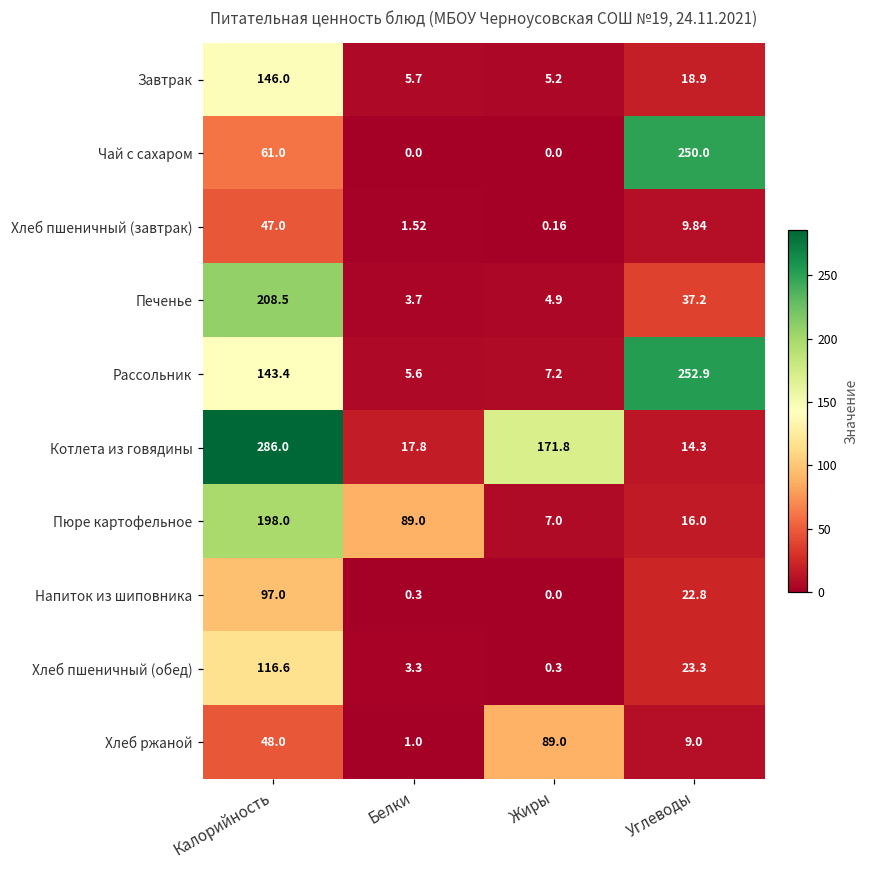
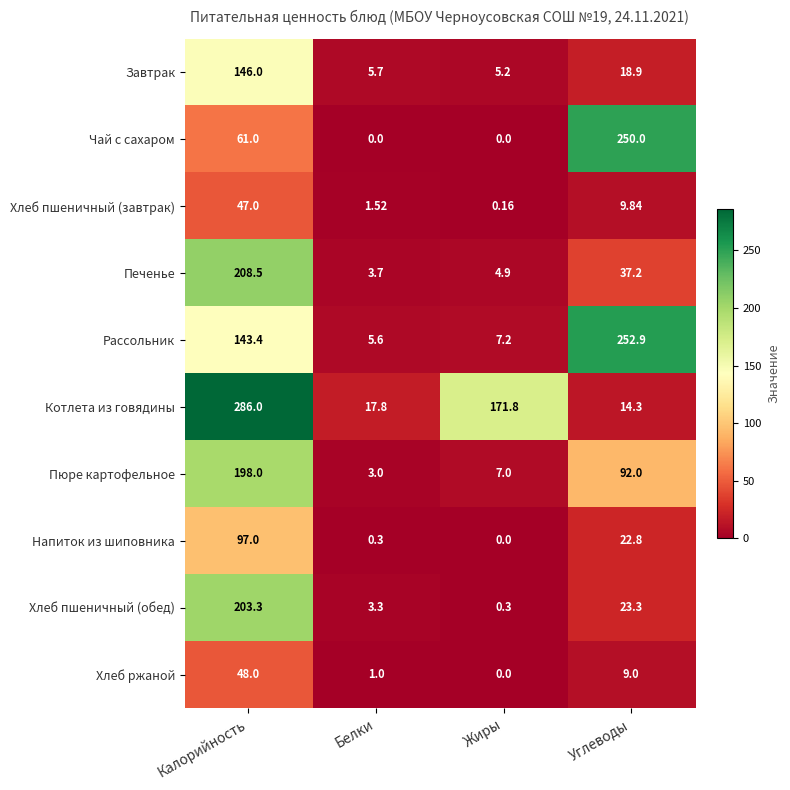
Пюре картофельное, Белки: 89.0 -> 3.0
Пюре картофельное, Углеводы: 16.0 -> 92.0
Хлеб пшеничный (обед), Калорийность: 116.6 -> 203.3
Хлеб ржаной, Жиры: 89.0 -> 0.0
